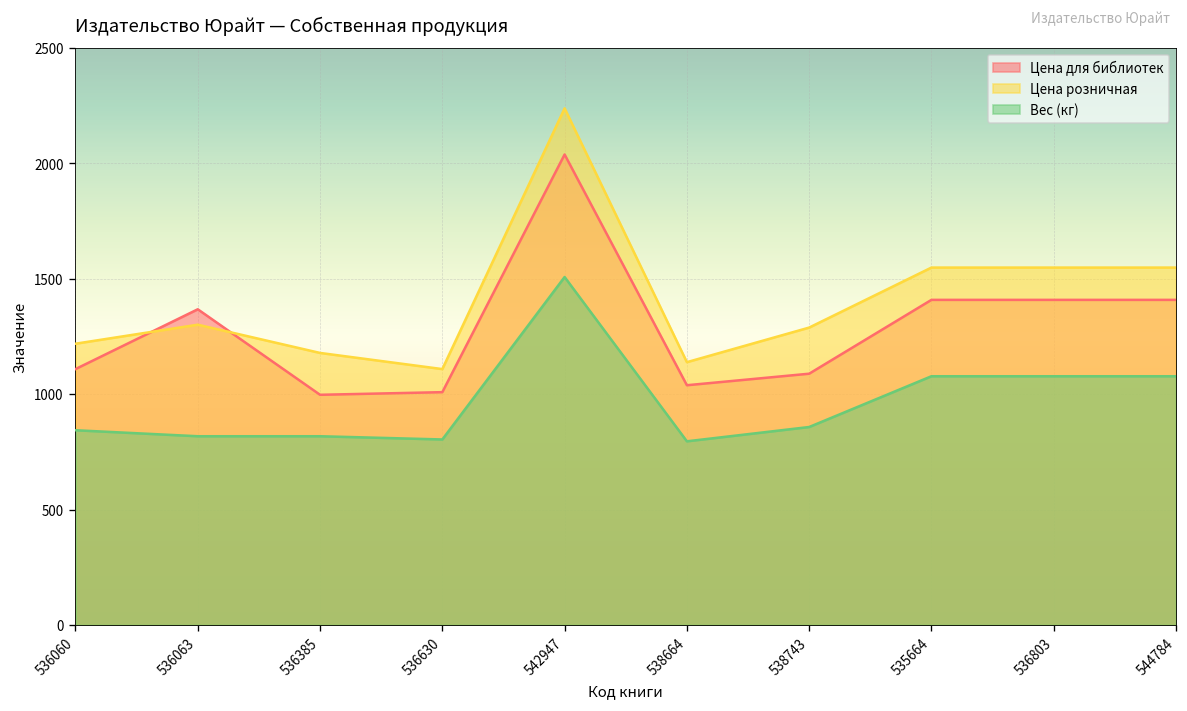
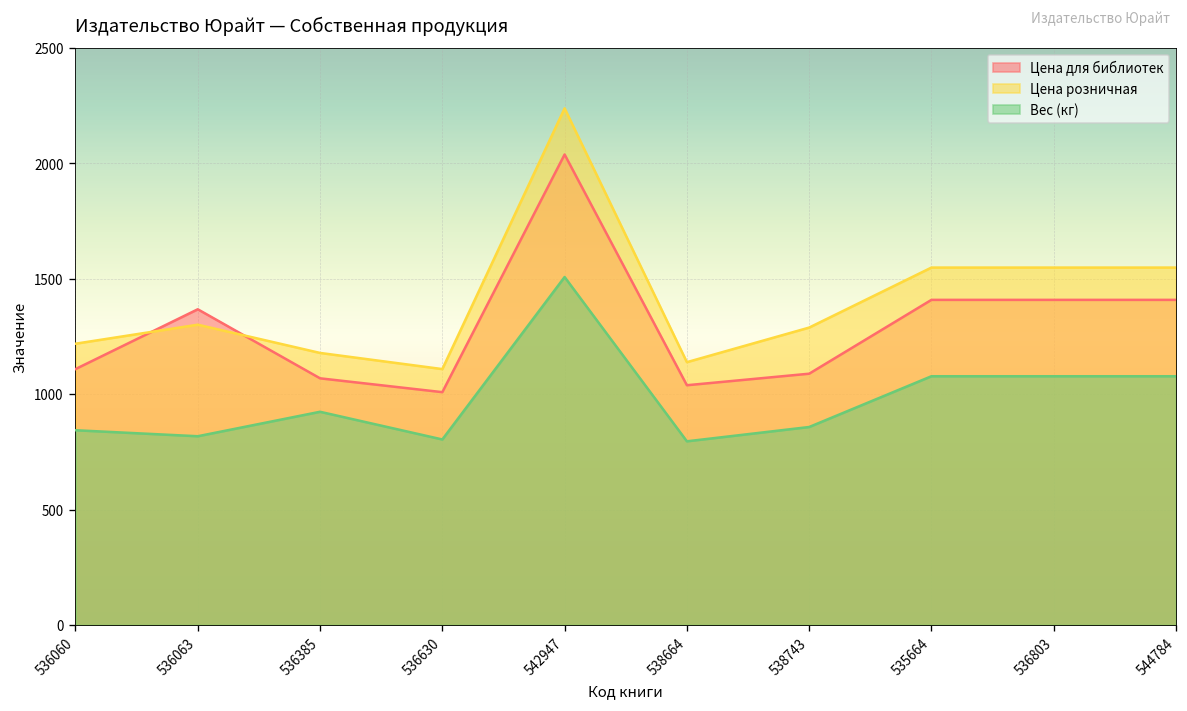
Цена для библиотек, 536385: 1000 -> 1070
Вес (кг), 536385: 820 -> 920
